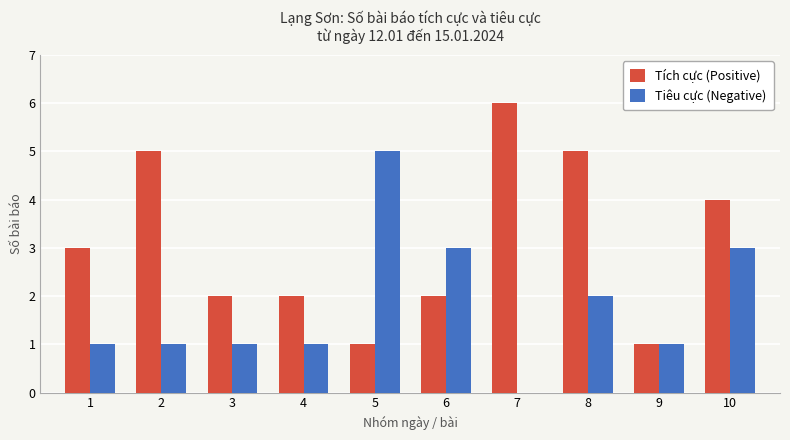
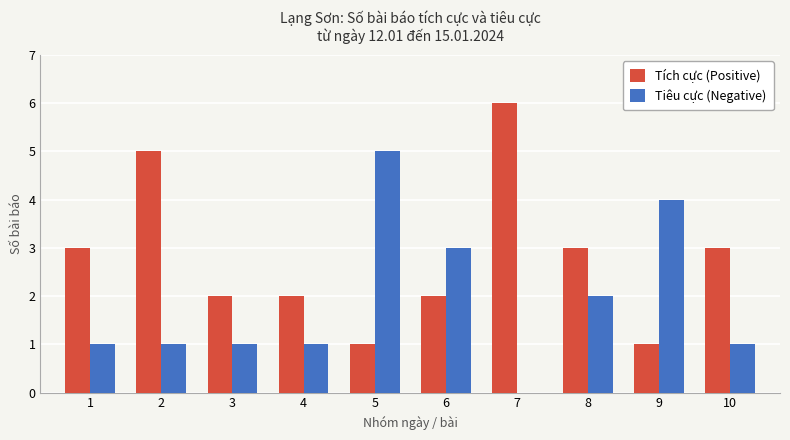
Tích cực (Positive), 8: 5 -> 3
Tiêu cực (Negative), 9: 1 -> 4
Tích cực (Positive), 10: 4 -> 3
Tiêu cực (Negative), 10: 3 -> 1
